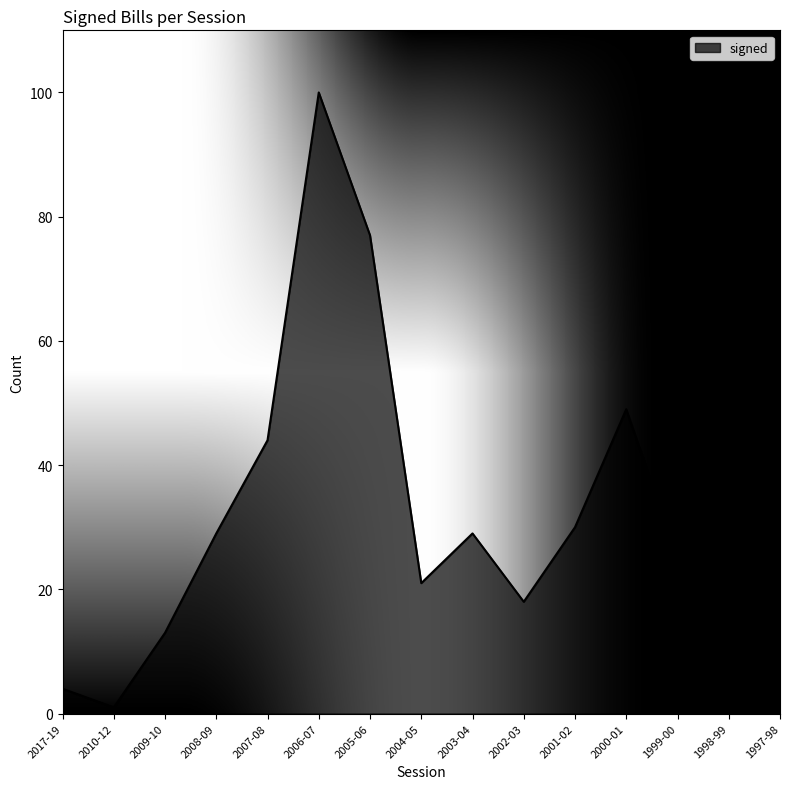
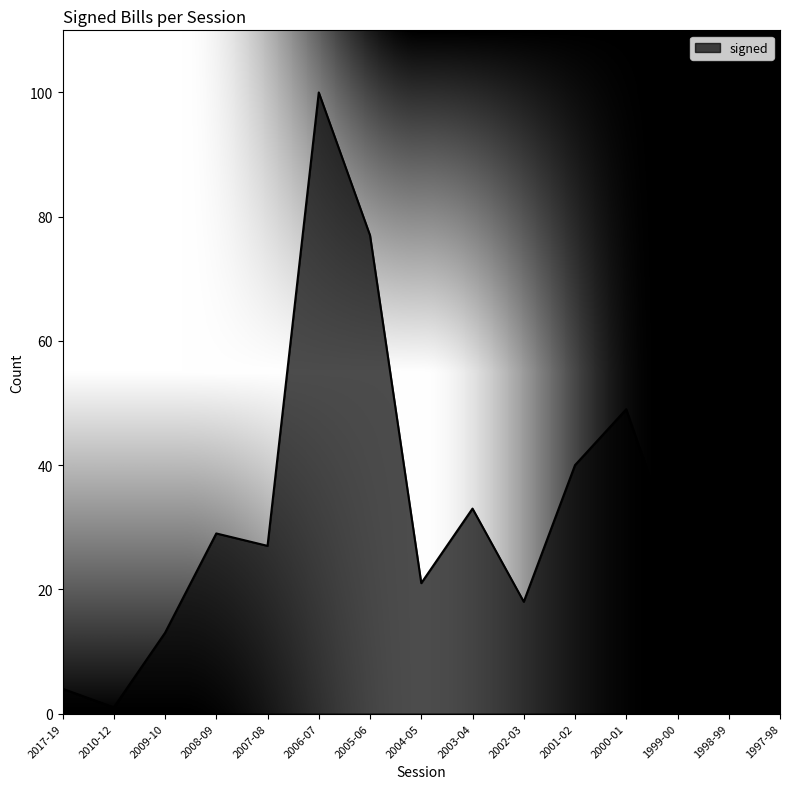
2007-08: 44 -> 27
2003-04: 29 -> 33
2001-02: 30 -> 40
